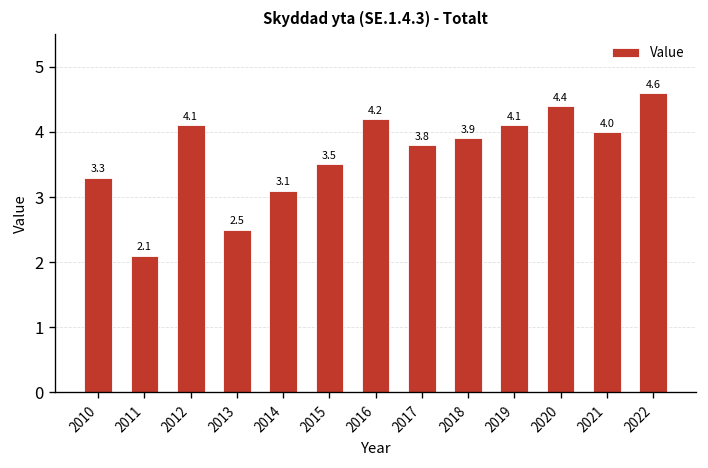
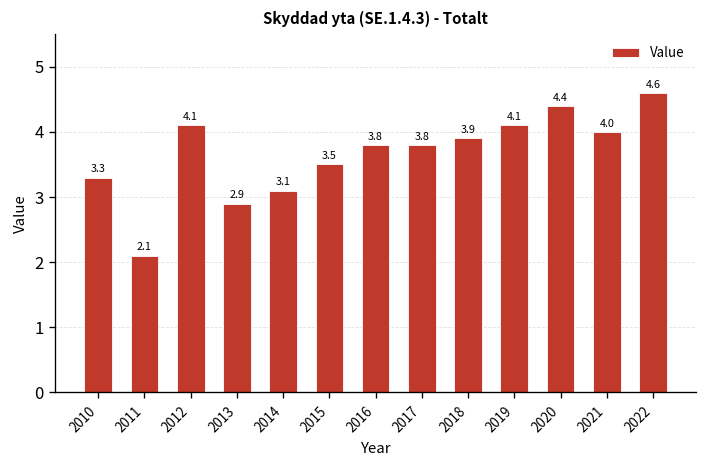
2013: 2.5 -> 2.9
2016: 4.2 -> 3.8
